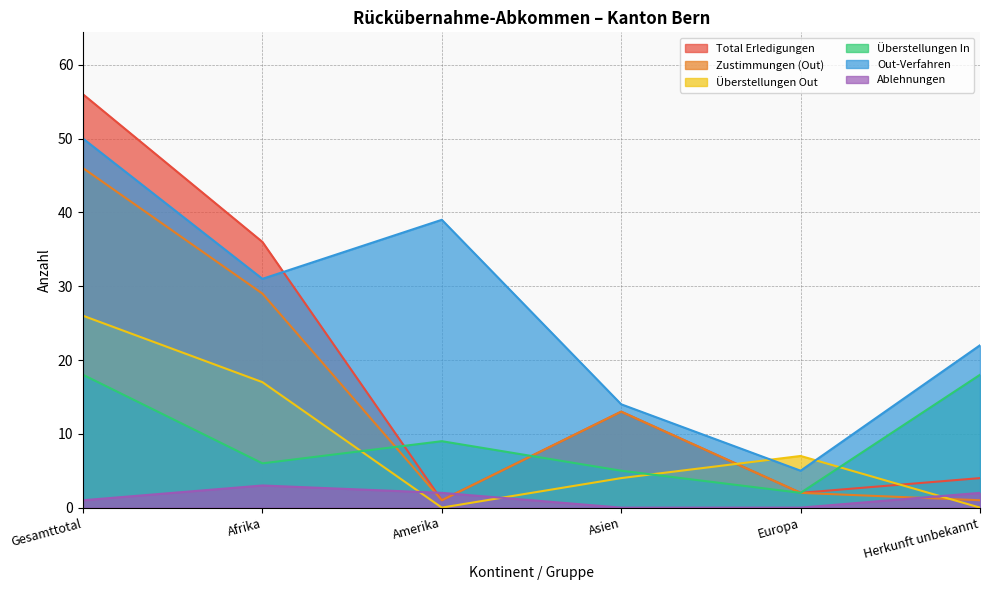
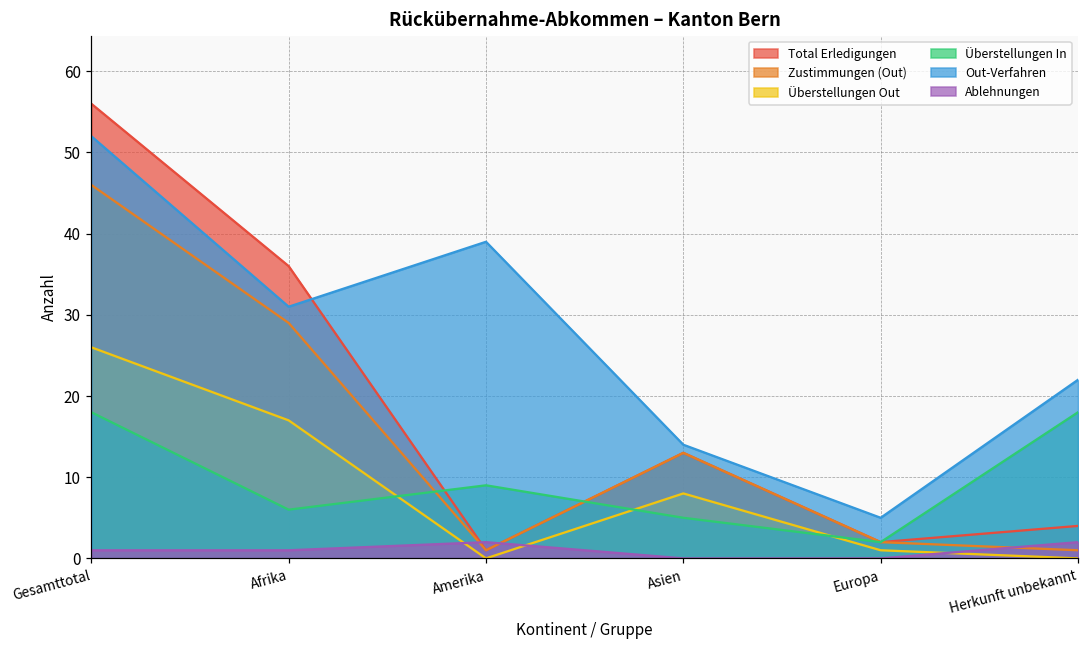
Out-Verfahren, Gesamttotal: 50 -> 52
Ablehnungen, Afrika: 3 -> 1
Überstellungen Out, Asien: 4 -> 8
Überstellungen Out, Europa: 7 -> 1
